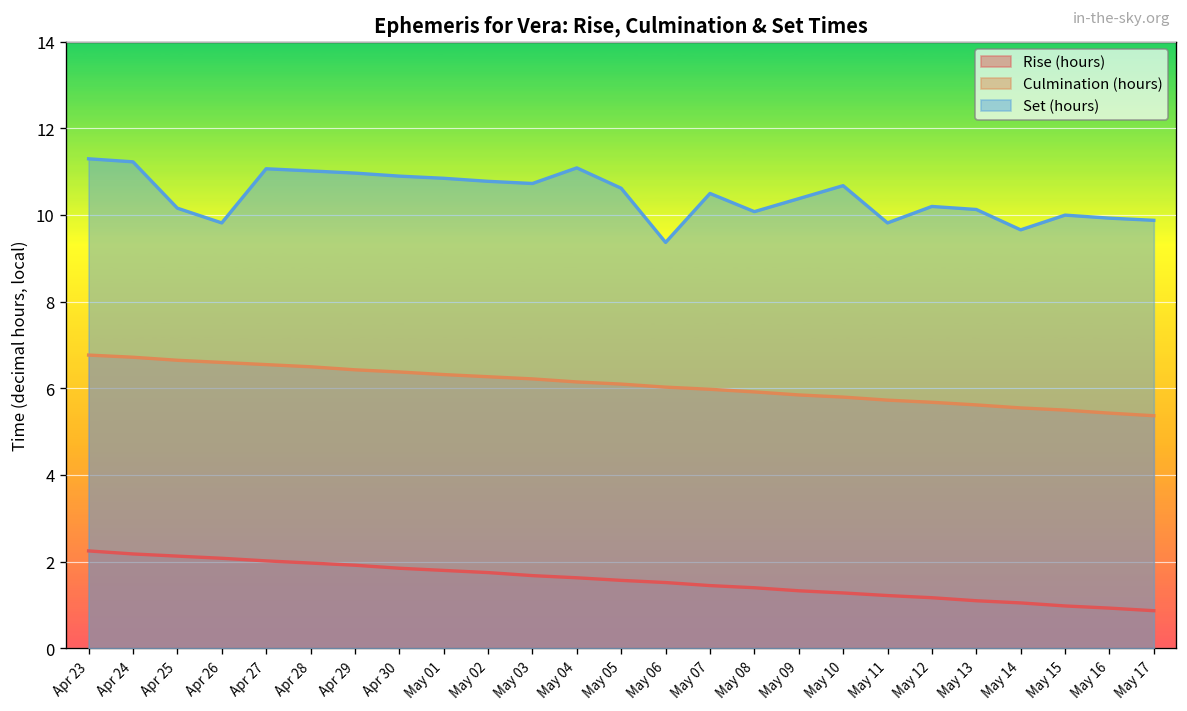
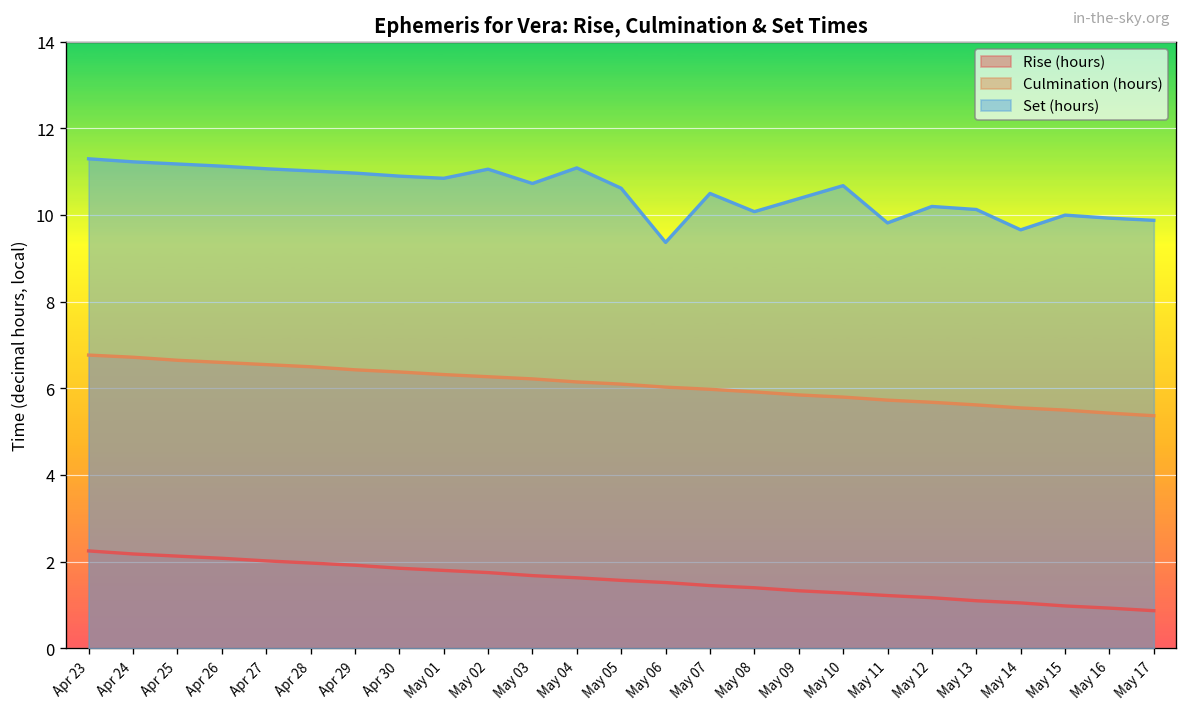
Set (hours), Apr 25: 10.2 -> 11.2
Set (hours), Apr 26: 9.8 -> 11.1
Set (hours), May 02: 10.8 -> 11.1
